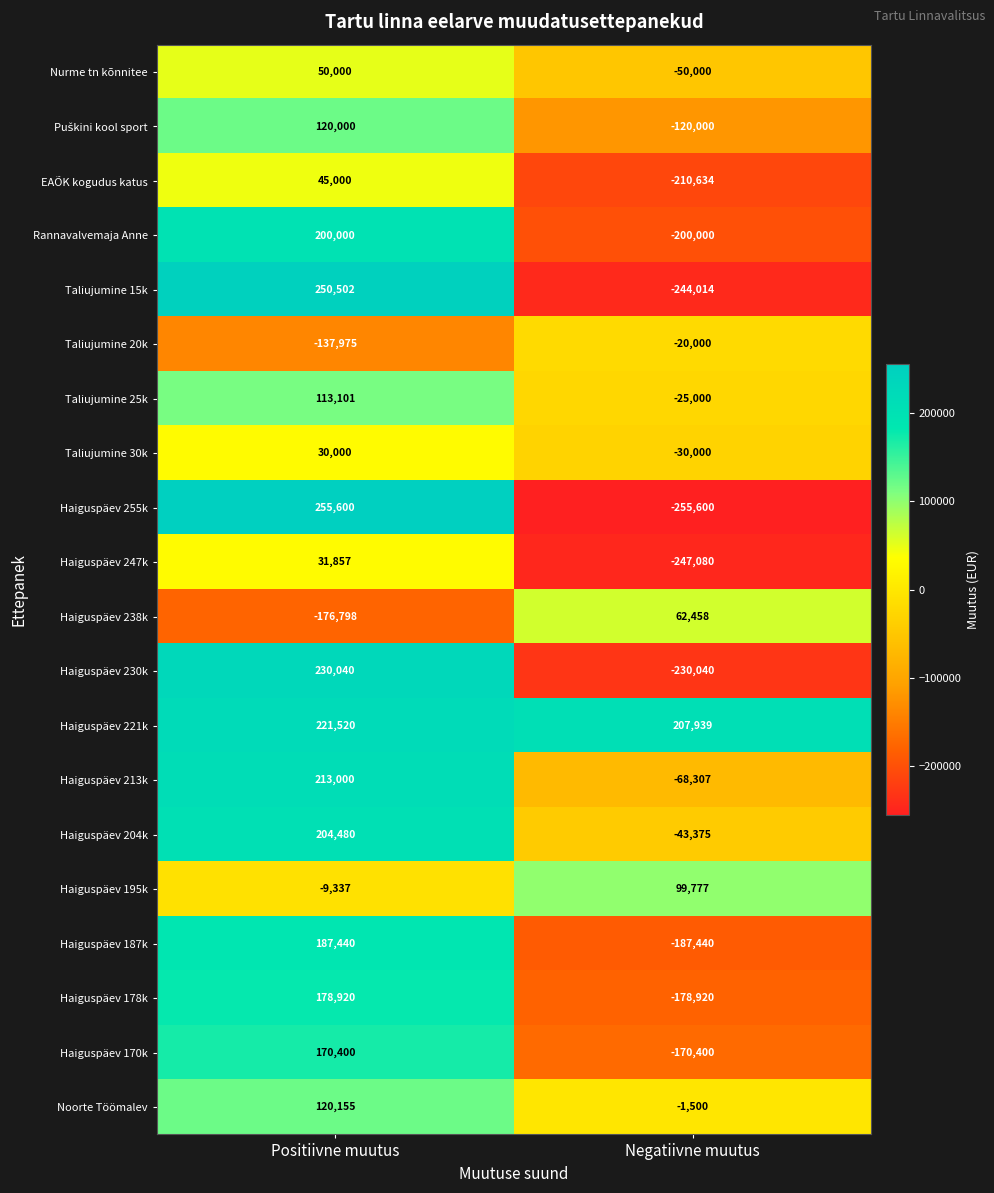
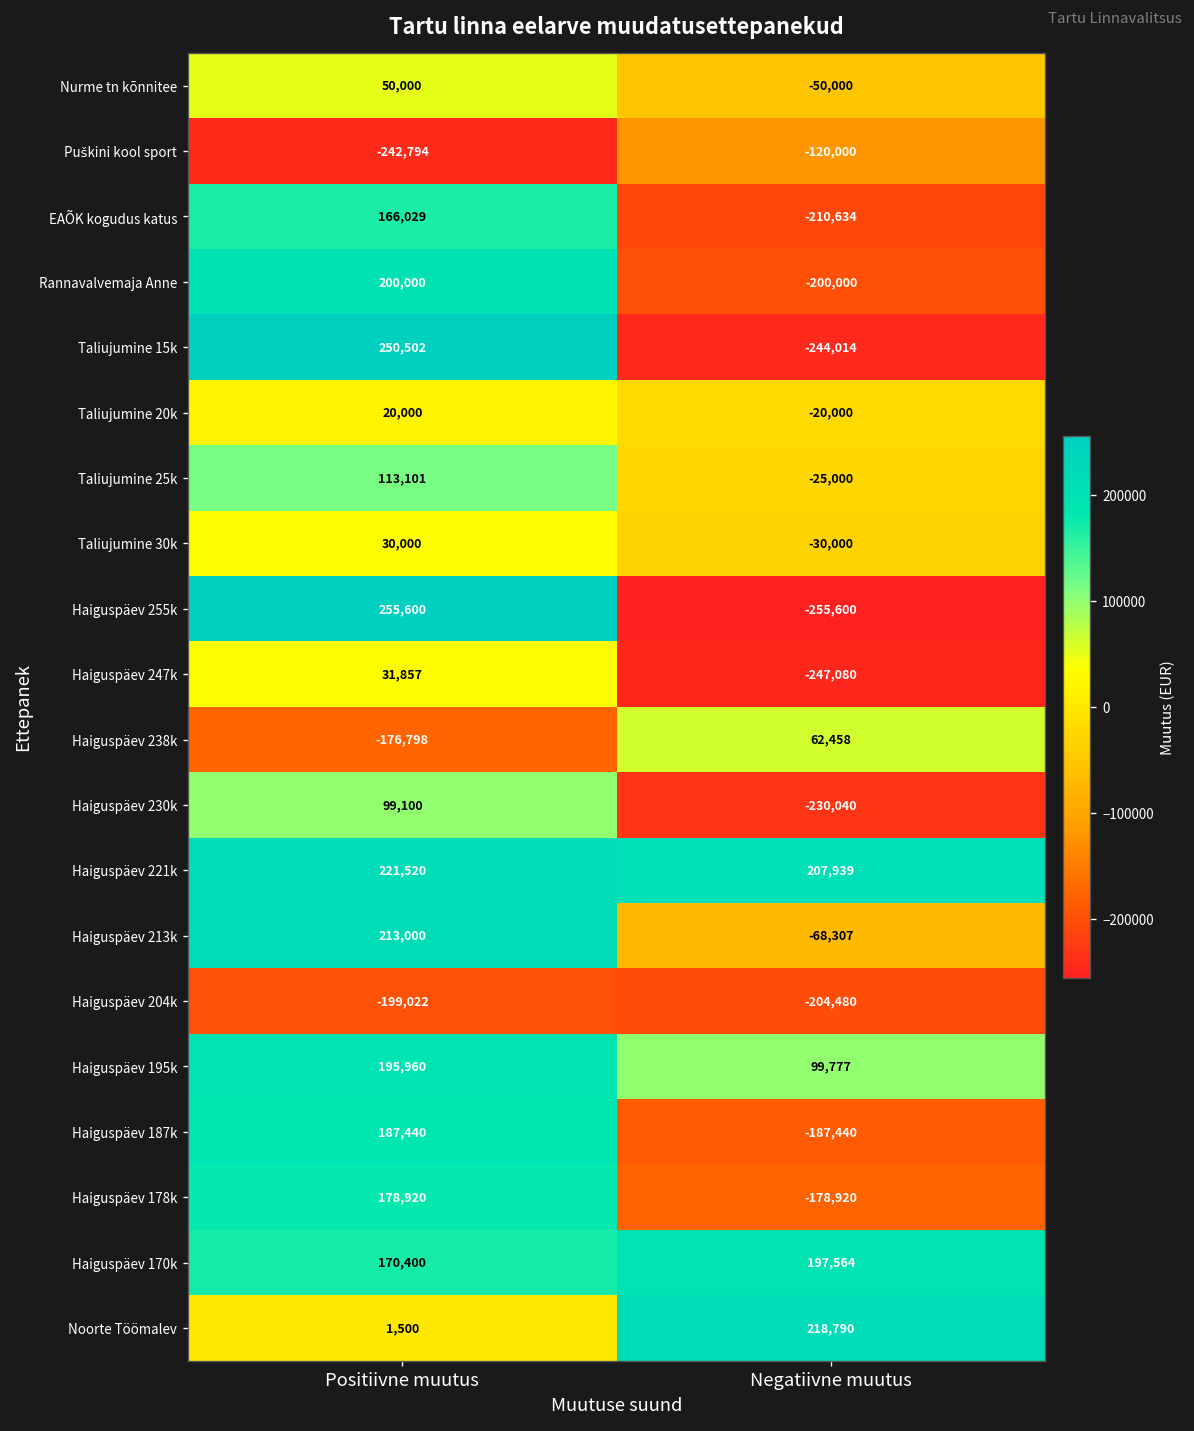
Puškini kool sport, Positiivne muutus: 120,000 -> -242,794
EAÕK kogudus katus, Positiivne muutus: 45,000 -> 166,029
Taliujumine 20k, Positiivne muutus: -137,975 -> 20,000
Haiguspäev 230k, Positiivne muutus: 230,040 -> 99,100
Haiguspäev 204k, Positiivne muutus: 204,480 -> -199,022
Haiguspäev 204k, Negatiivne muutus: -43,375 -> -204,480
Haiguspäev 195k, Positiivne muutus: -9,337 -> 195,960
Haiguspäev 170k, Negatiivne muutus: -170,400 -> 197,564
Noorte Töömalev, Positiivne muutus: 120,155 -> 1,500
Noorte Töömalev, Negatiivne muutus: -1,500 -> 218,790
